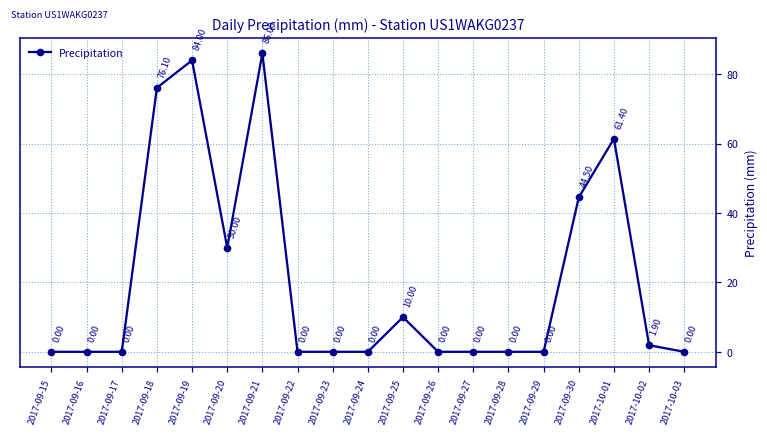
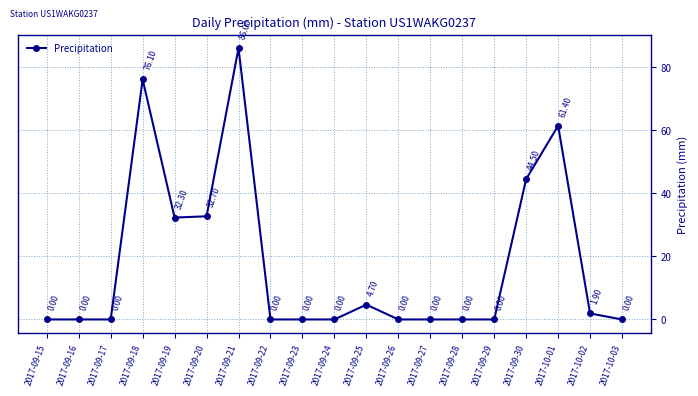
2017-09-19: 84.00 -> 32.30
2017-09-20: 30.00 -> 32.70
2017-09-25: 10.00 -> 4.70
